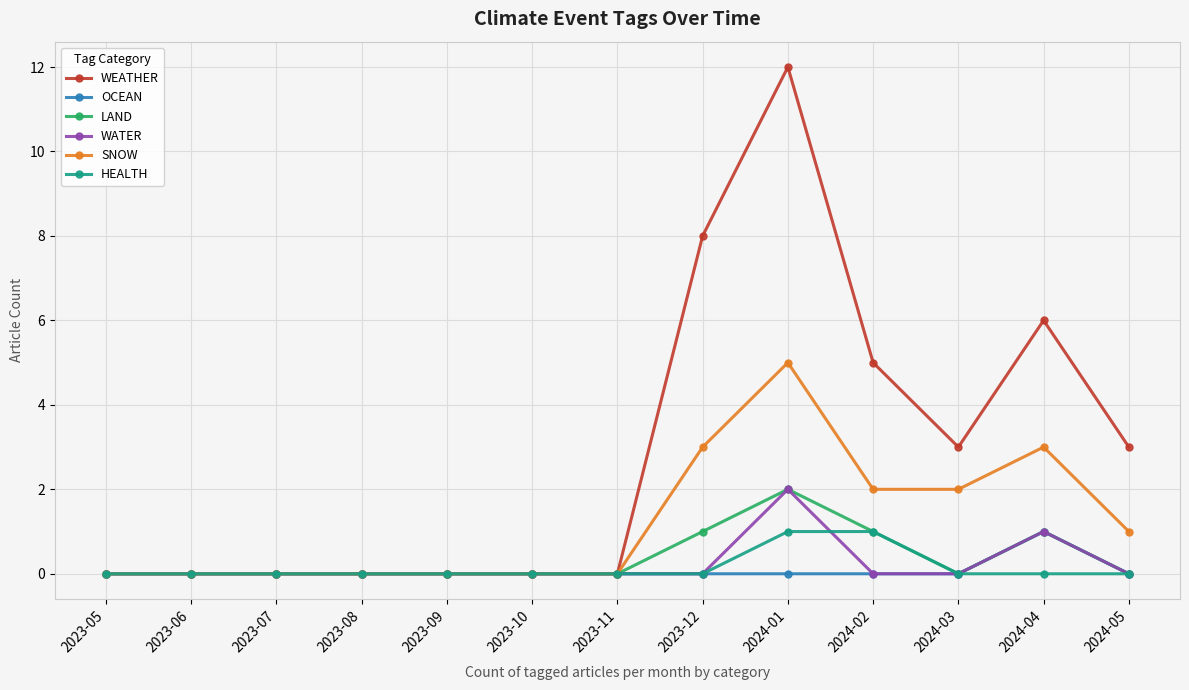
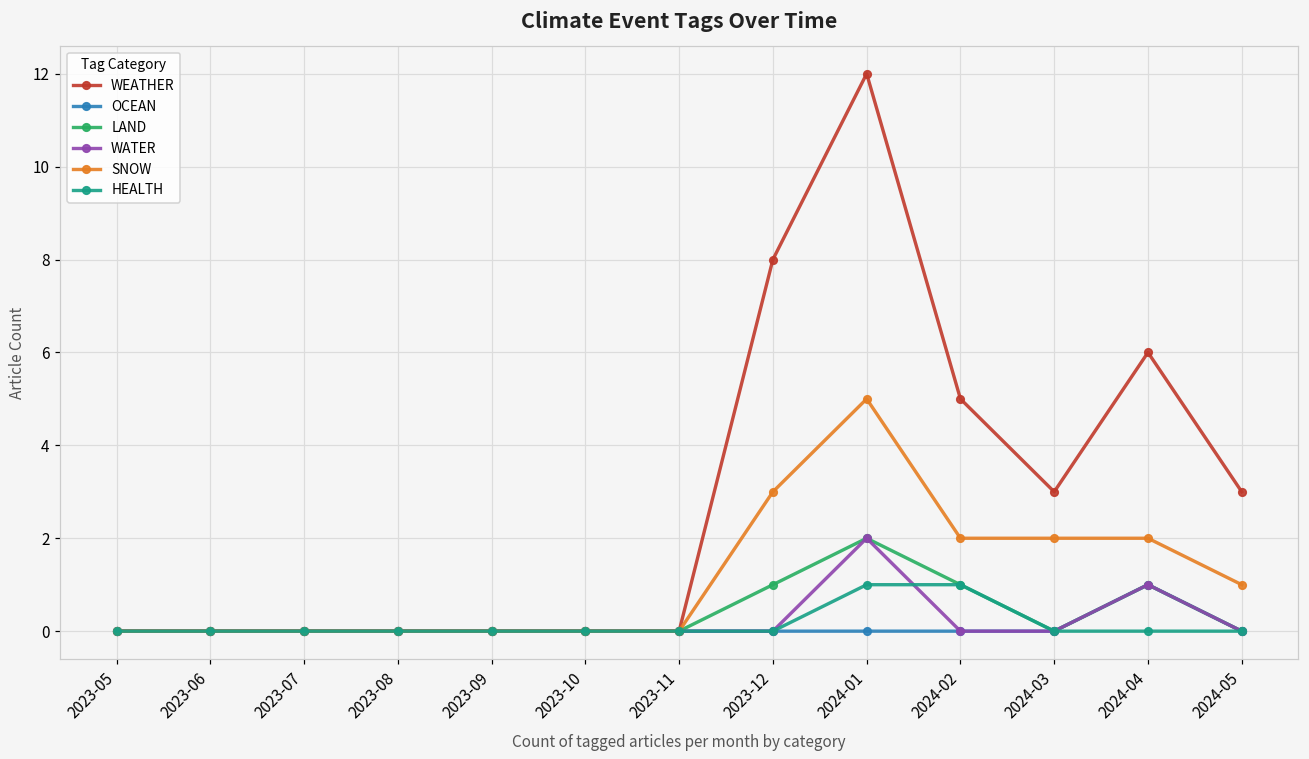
SNOW, 2024-04: 3 -> 2
